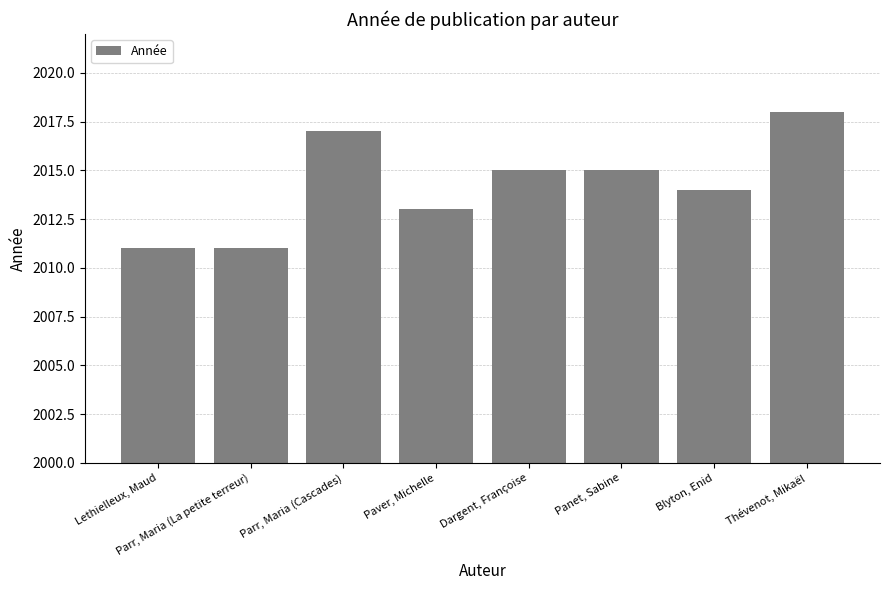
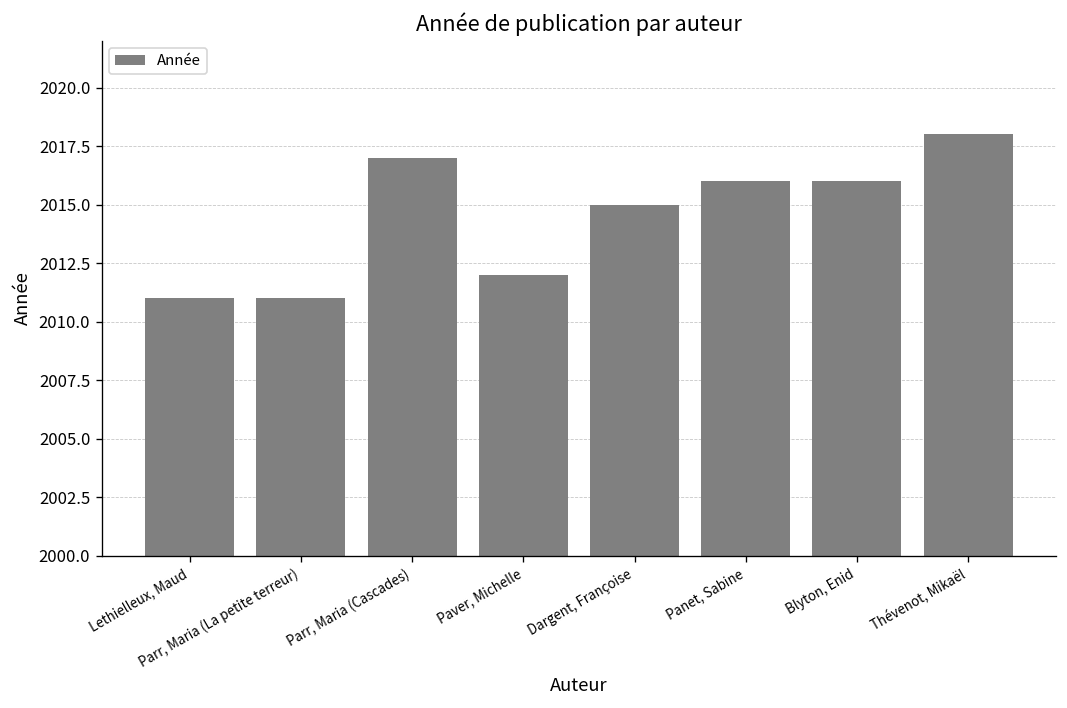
Paver, Michelle: 2013 -> 2012
Panet, Sabine: 2015 -> 2016
Blyton, Enid: 2014 -> 2016
